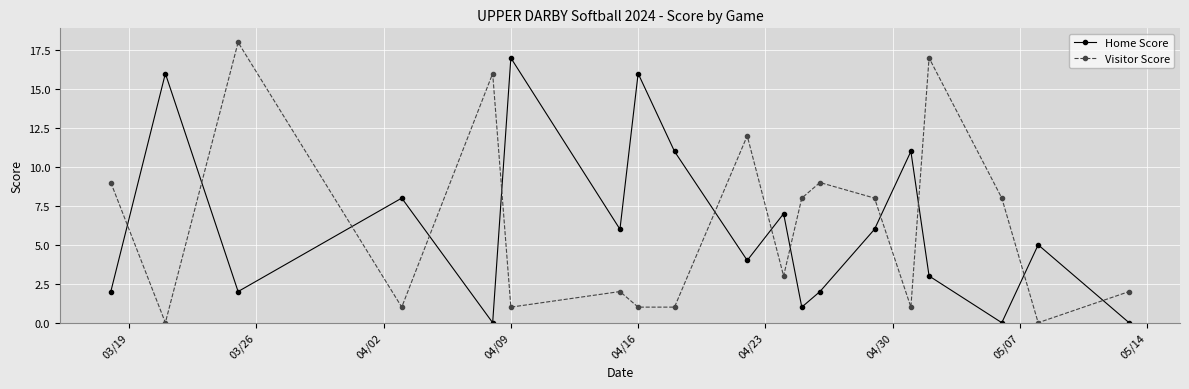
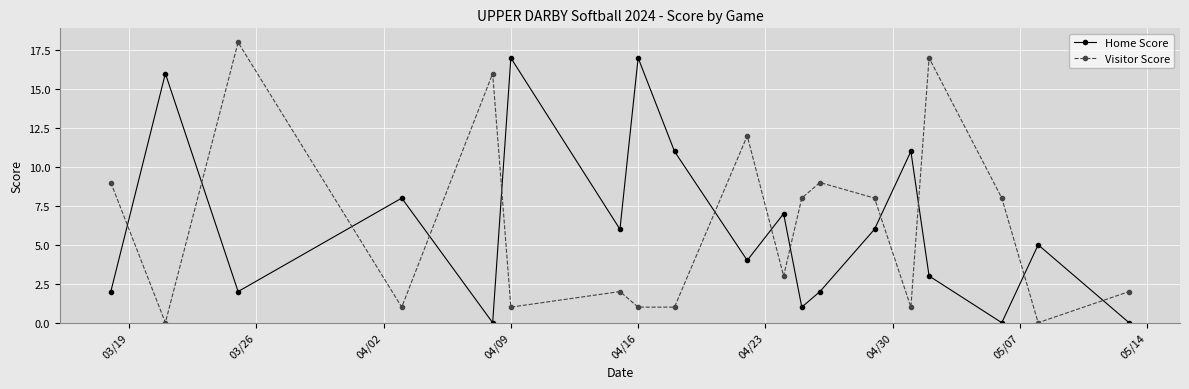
Home Score, 04/16: 16 -> 17
